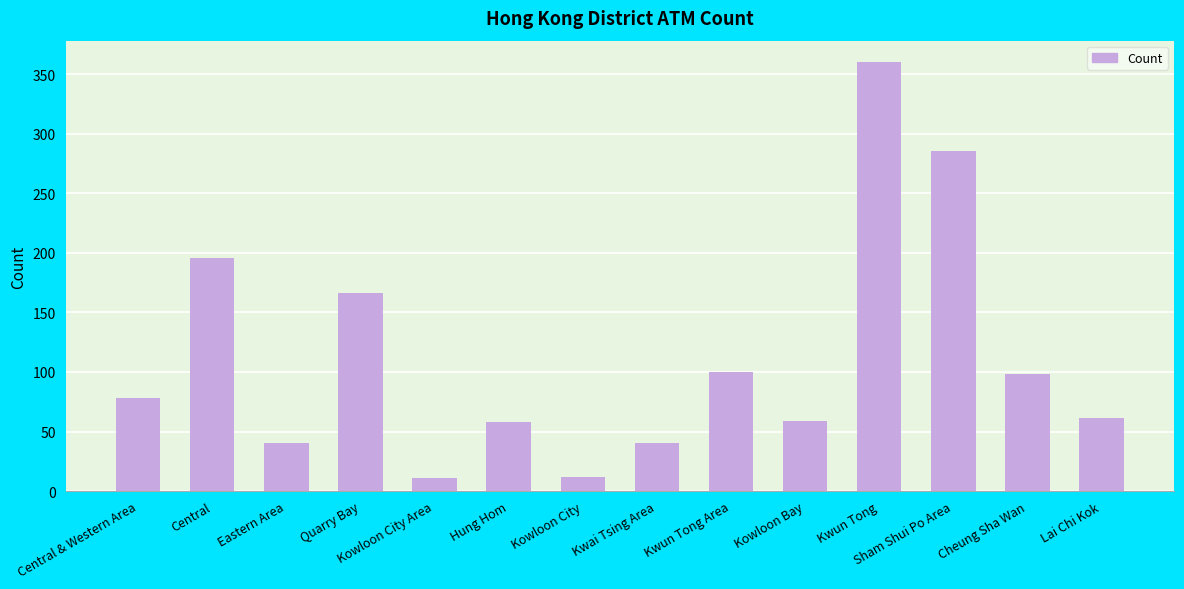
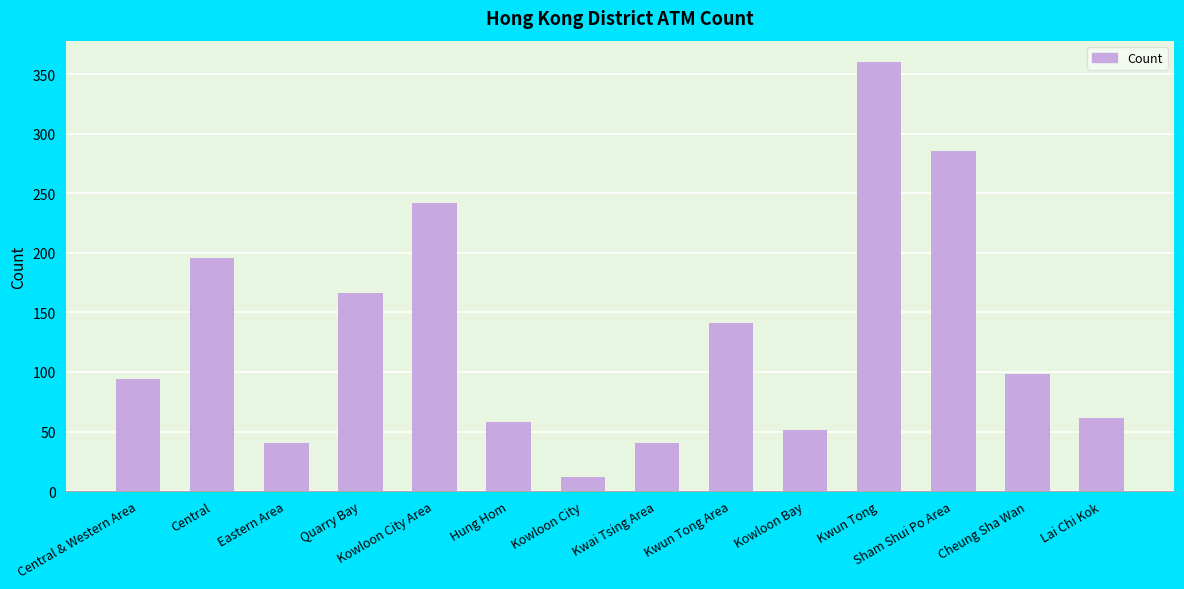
Central & Western Area: 78 -> 94
Kowloon City Area: 11 -> 242
Kwun Tong Area: 100 -> 141
Kowloon Bay: 59 -> 51
